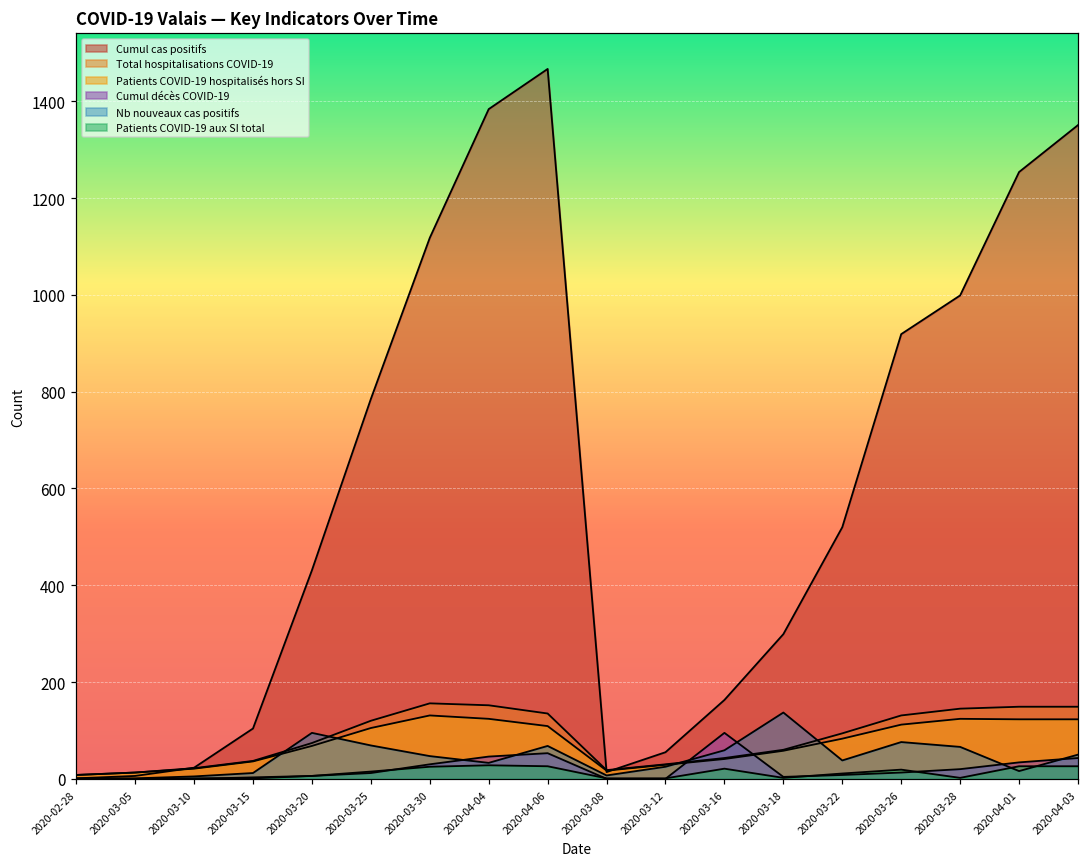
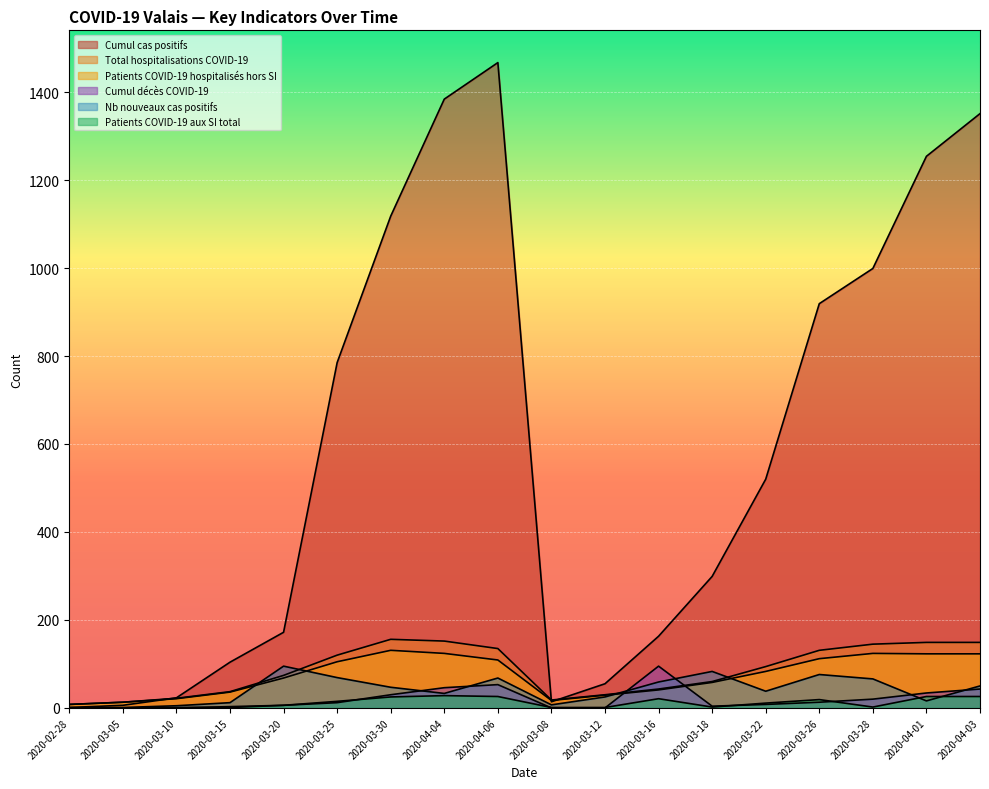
Cumul cas positifs, 2020-03-20: 430 -> 170
Nb nouveaux cas positifs, 2020-03-18: 140 -> 80
